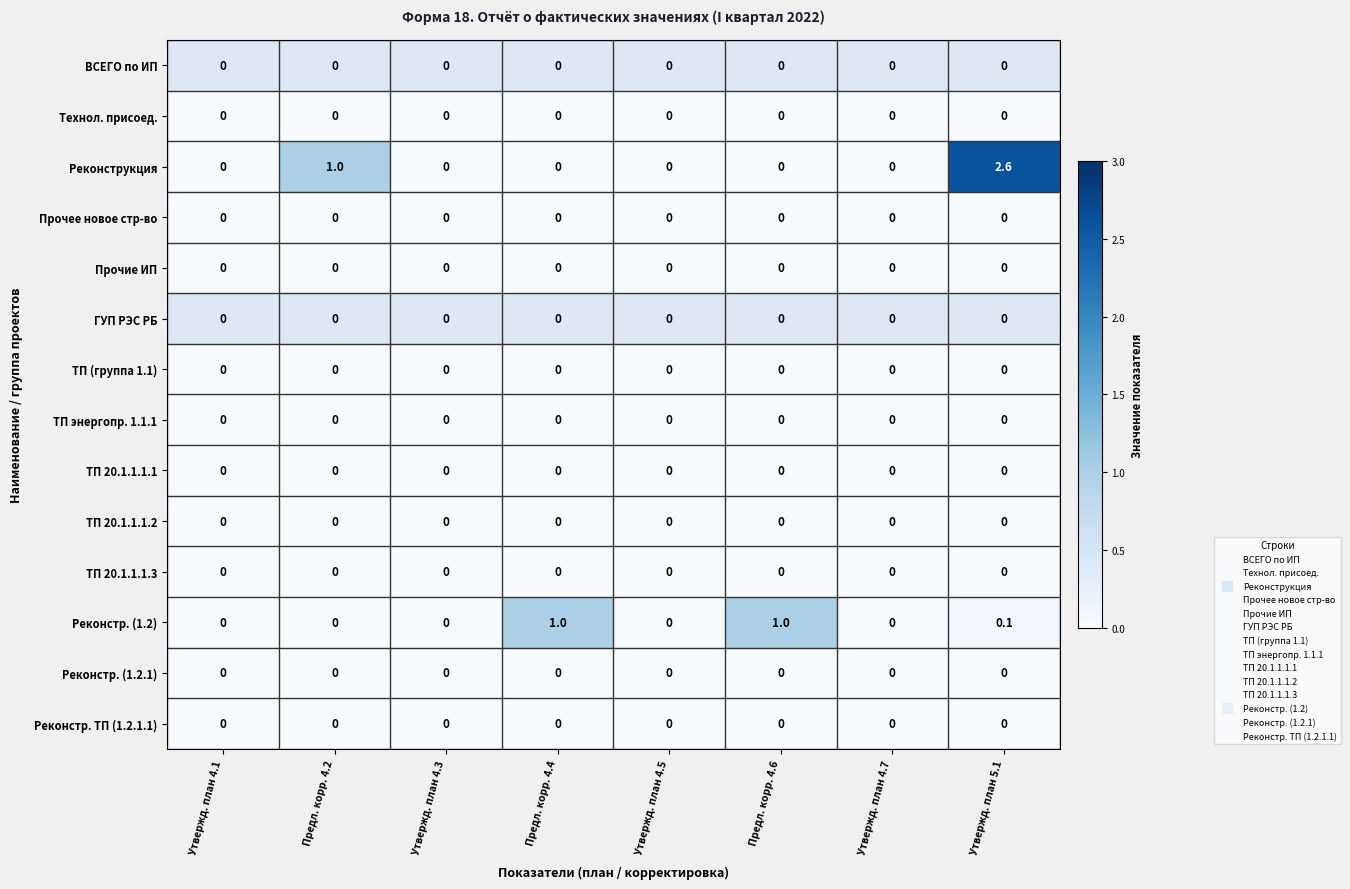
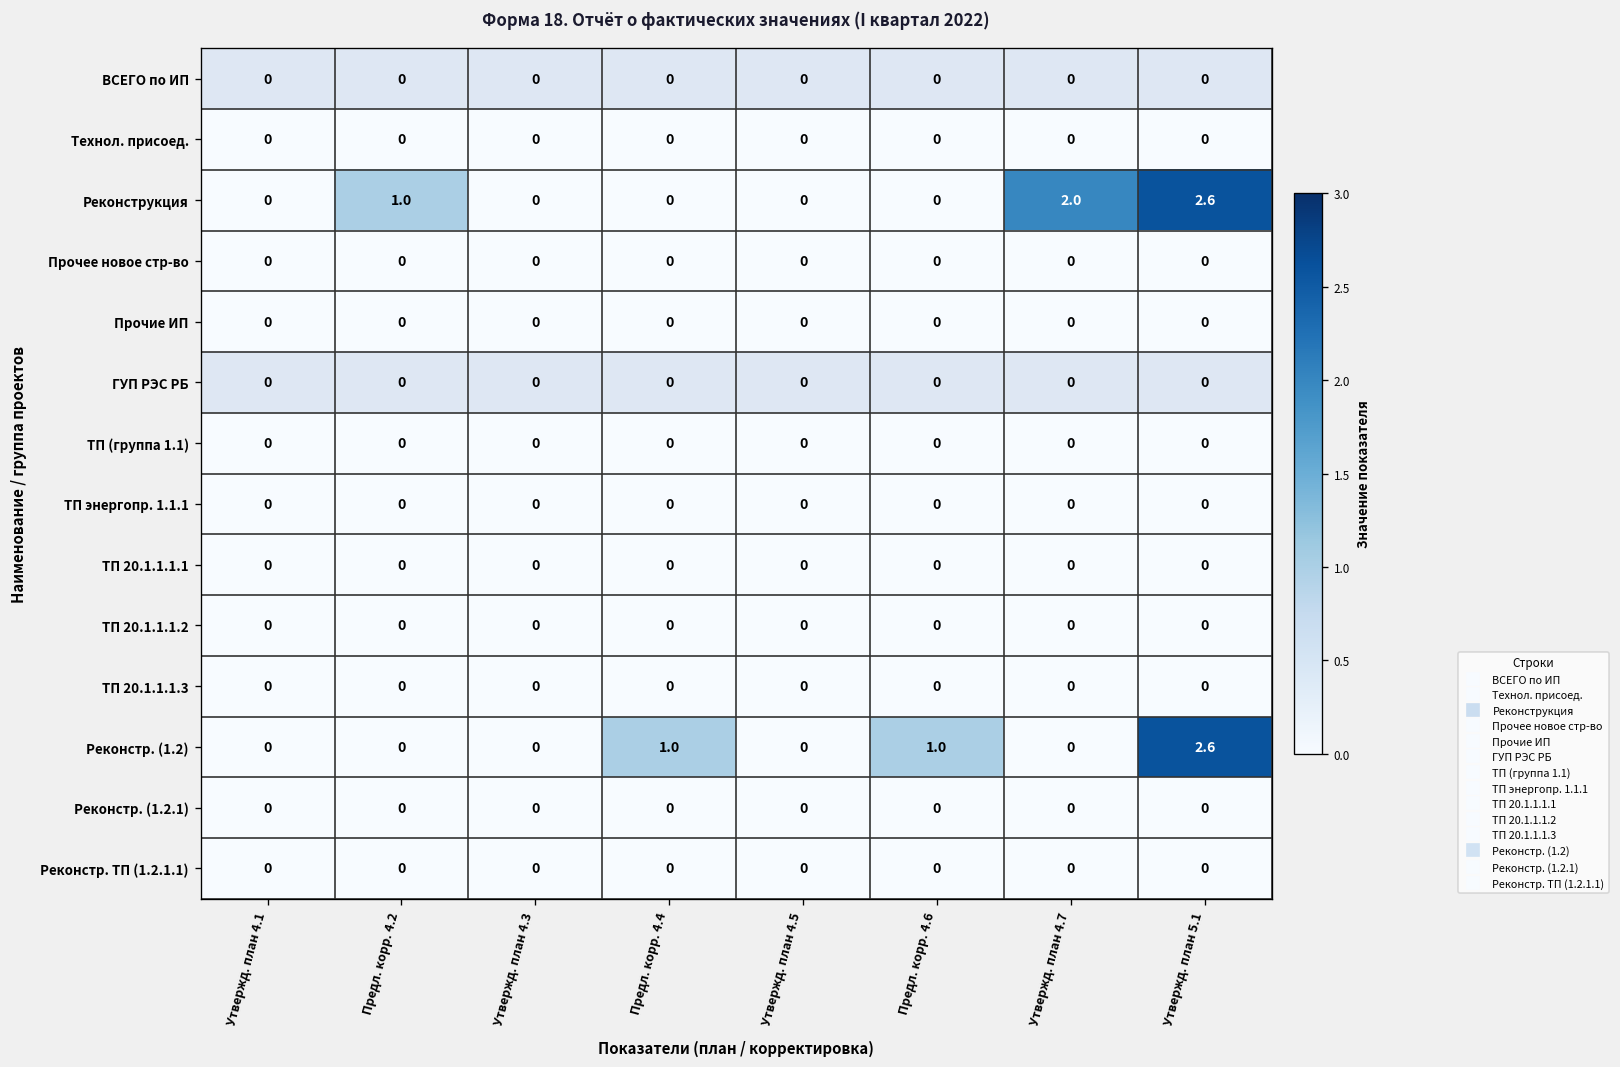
Реконструкция, Утвержд. план 4.7: 0 -> 2.0
Реконстр. (1.2), Утвержд. план 5.1: 0.1 -> 2.6
